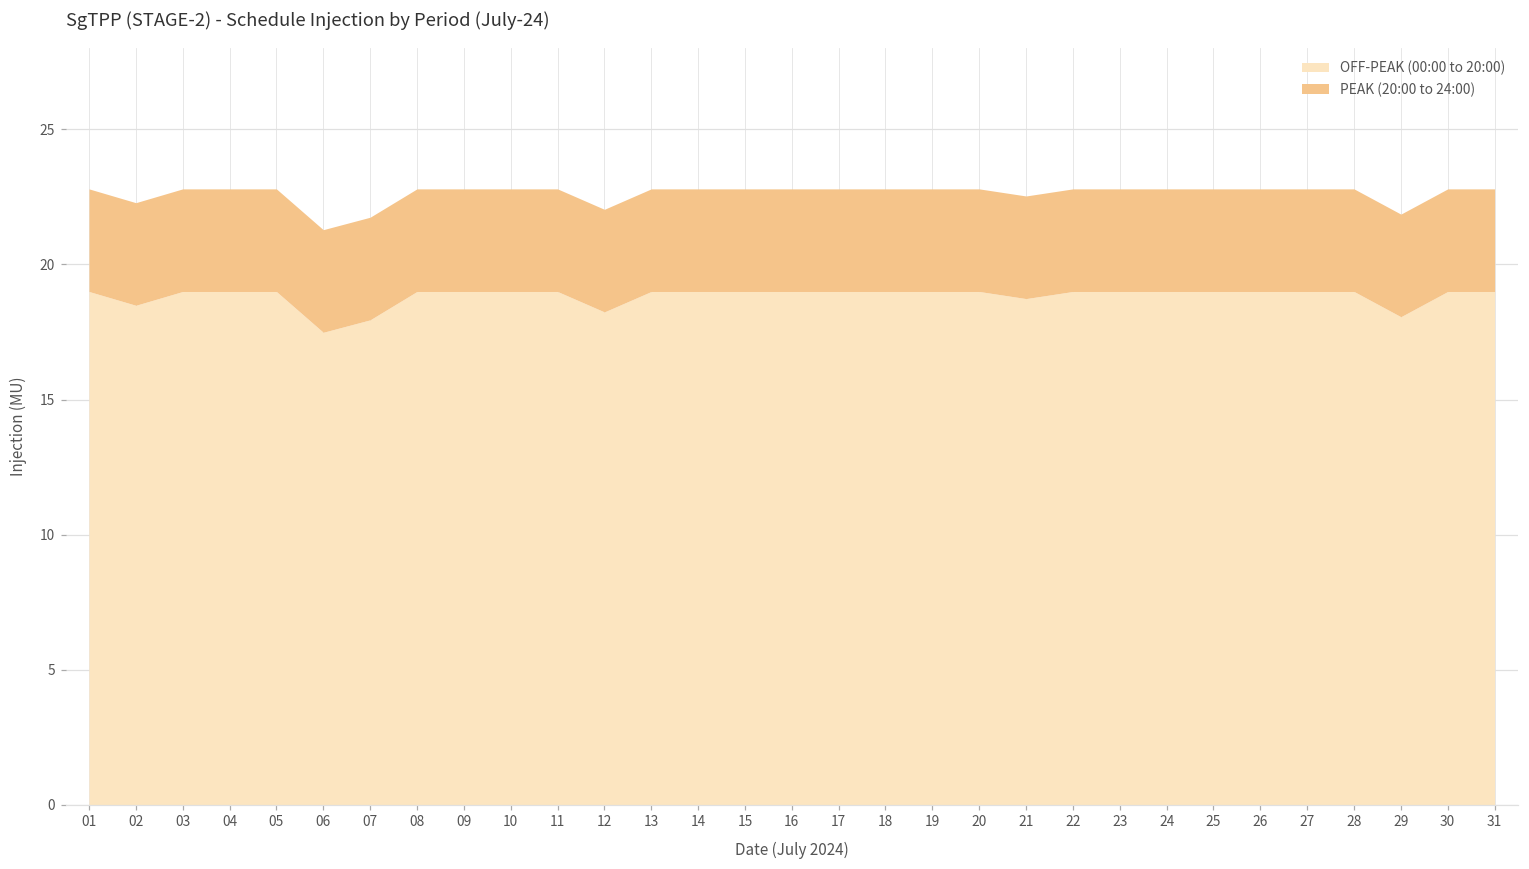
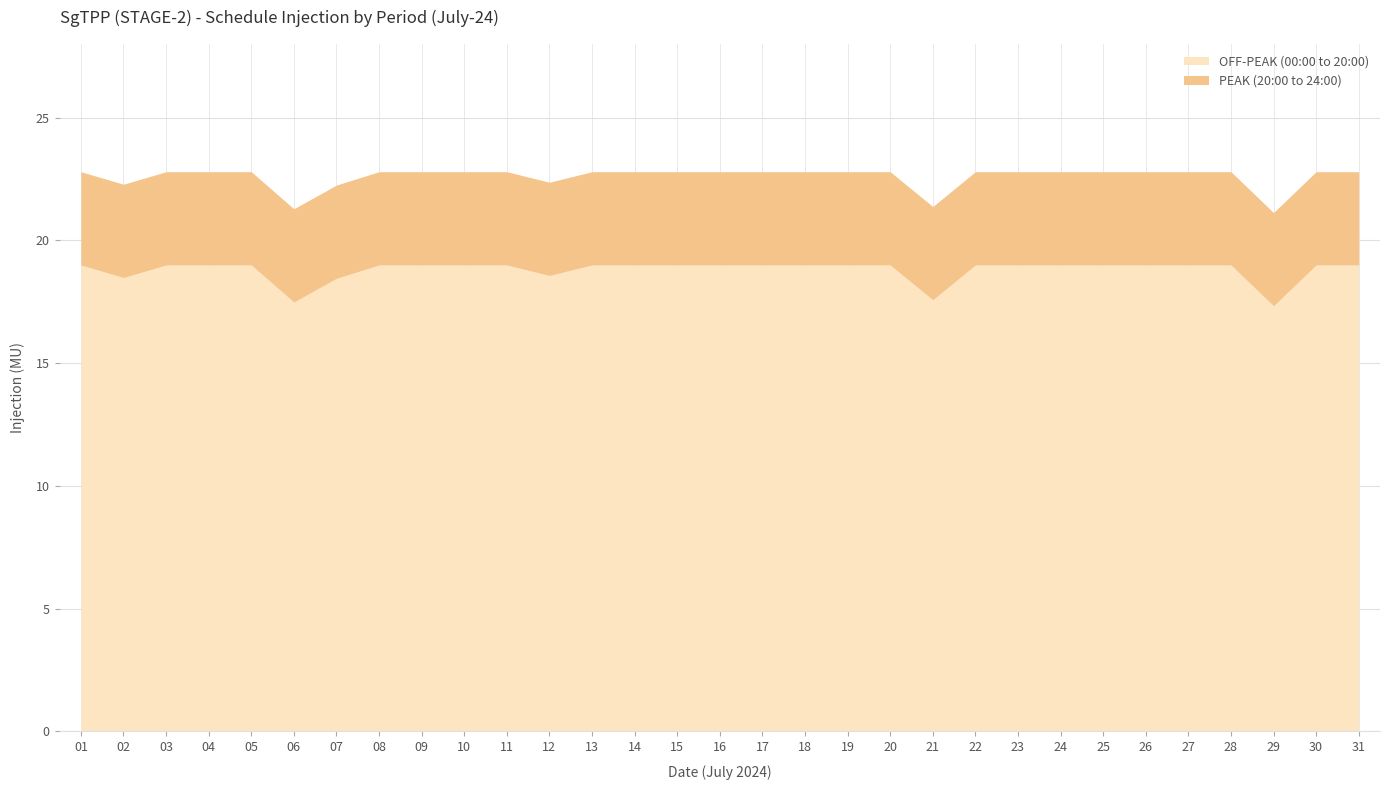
OFF-PEAK (00:00 to 20:00), 07: 17.9 -> 18.5
OFF-PEAK (00:00 to 20:00), 12: 18.2 -> 18.6
OFF-PEAK (00:00 to 20:00), 21: 18.7 -> 17.6
OFF-PEAK (00:00 to 20:00), 29: 18.1 -> 17.3
